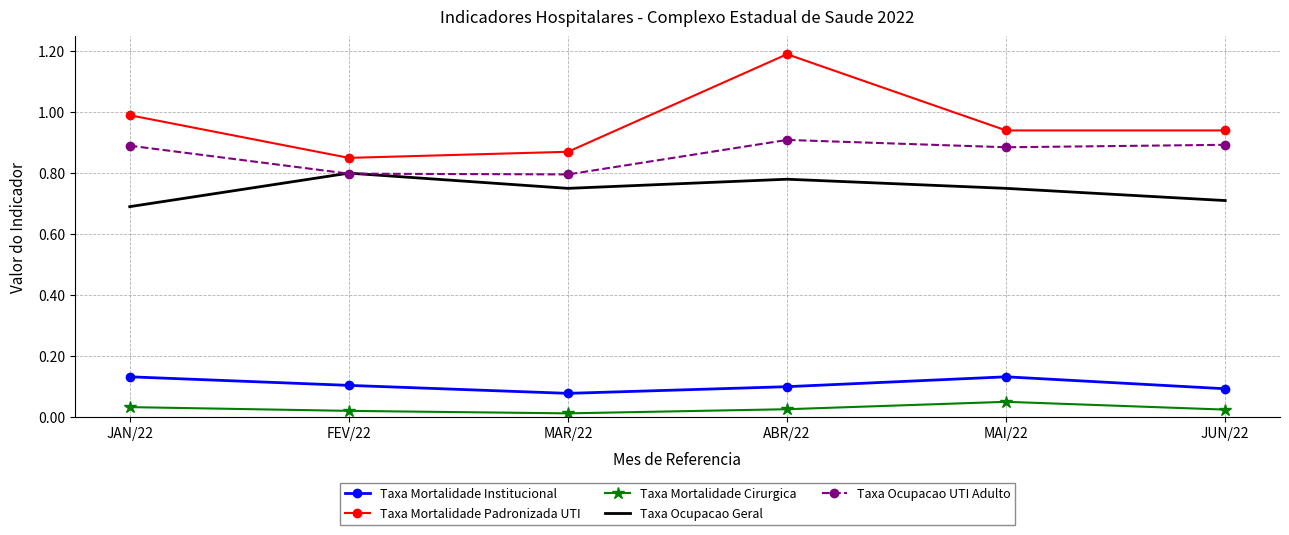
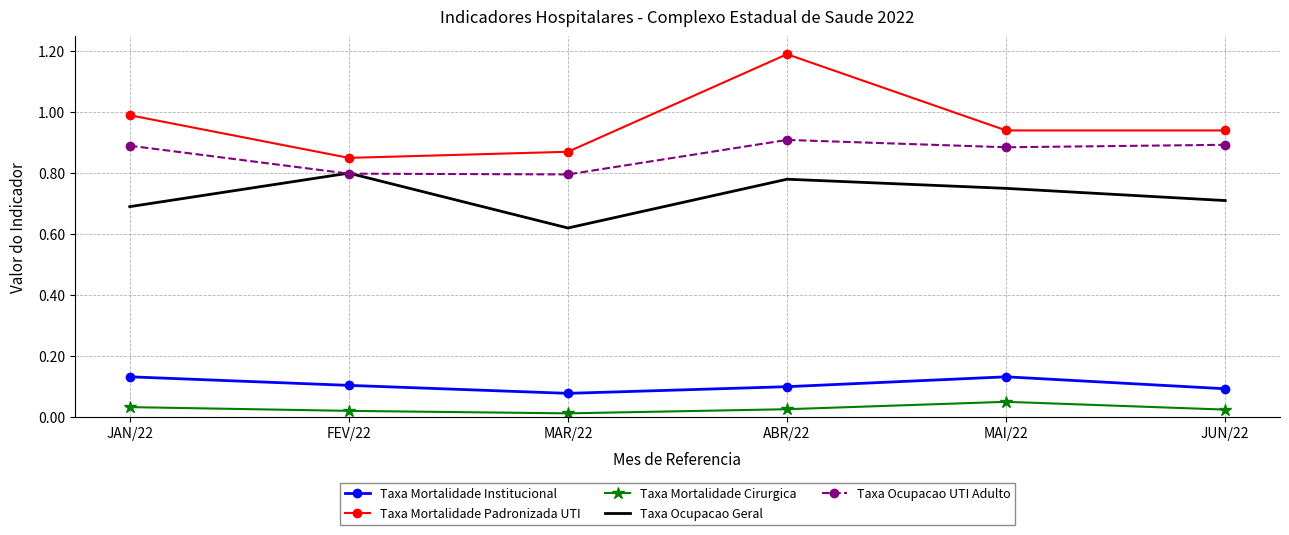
Taxa Ocupacao Geral, MAR/22: 0.75 -> 0.62
